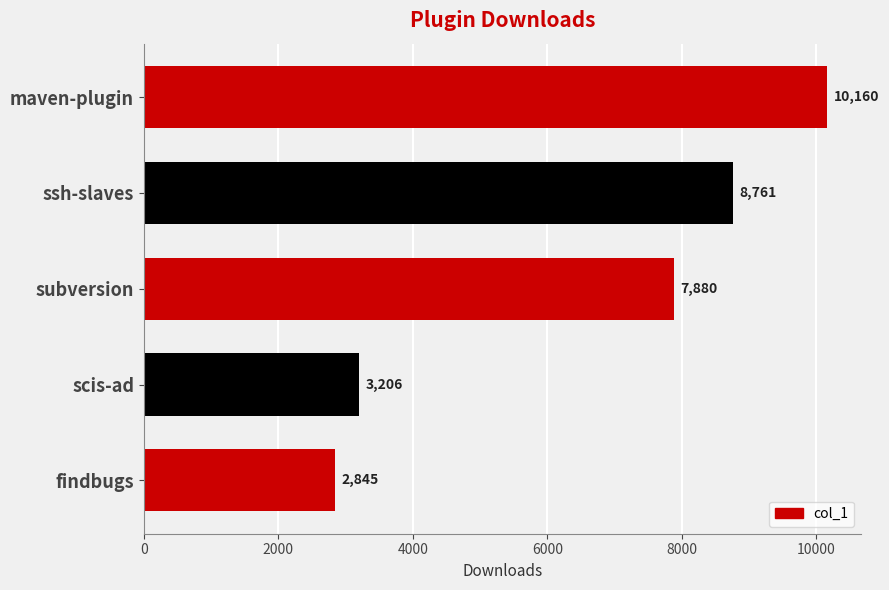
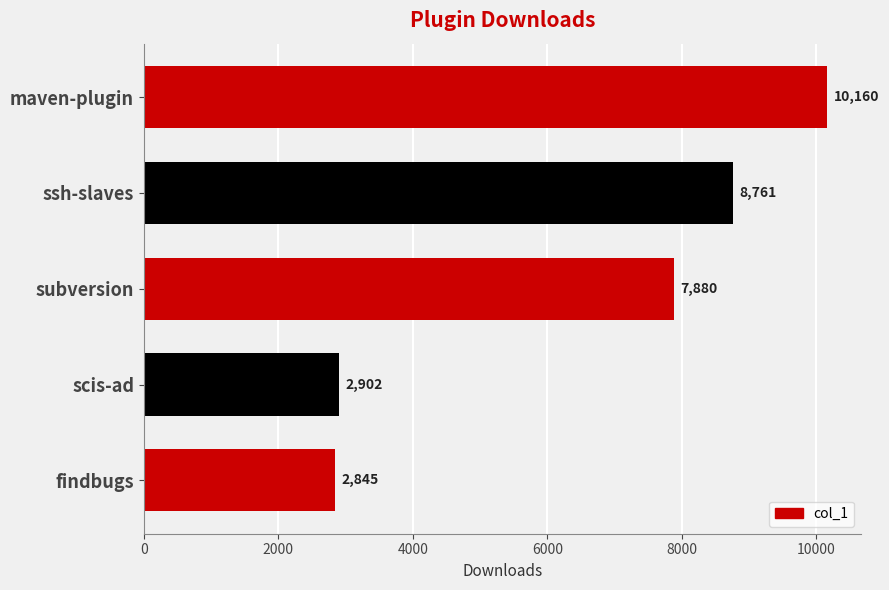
scis-ad: 3,206 -> 2,902
